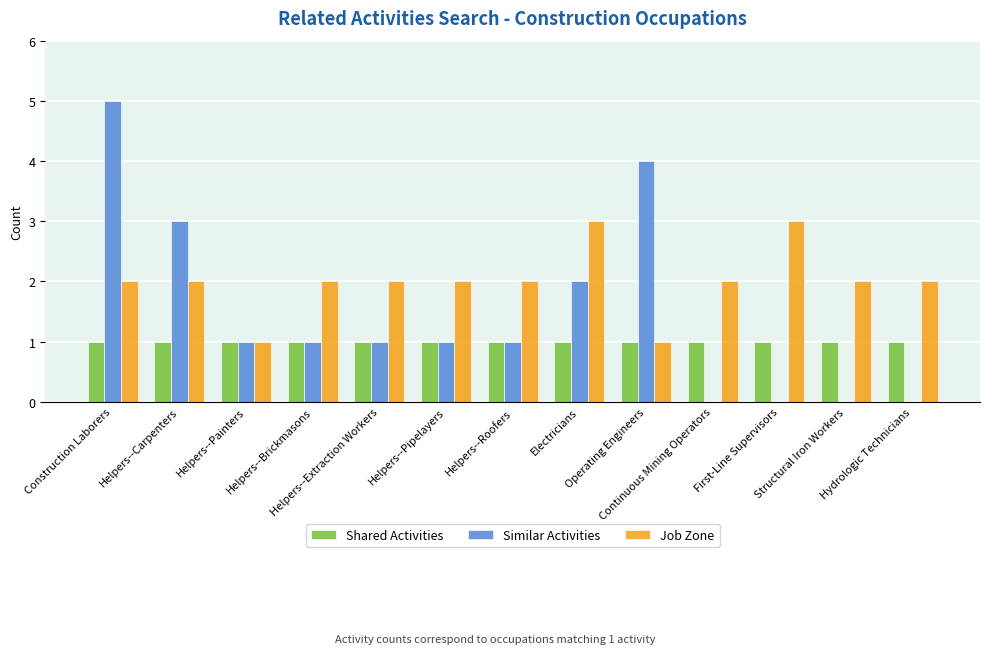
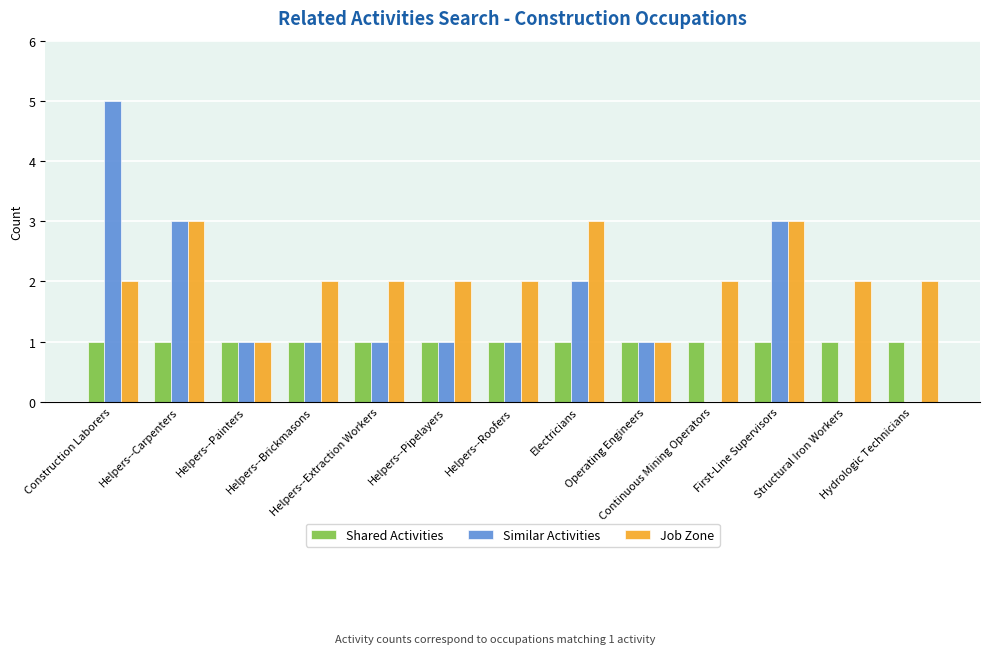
Job Zone, Helpers--Carpenters: 2 -> 3
Similar Activities, Operating Engineers: 4 -> 1
Similar Activities, First-Line Supervisors: 0 -> 3
